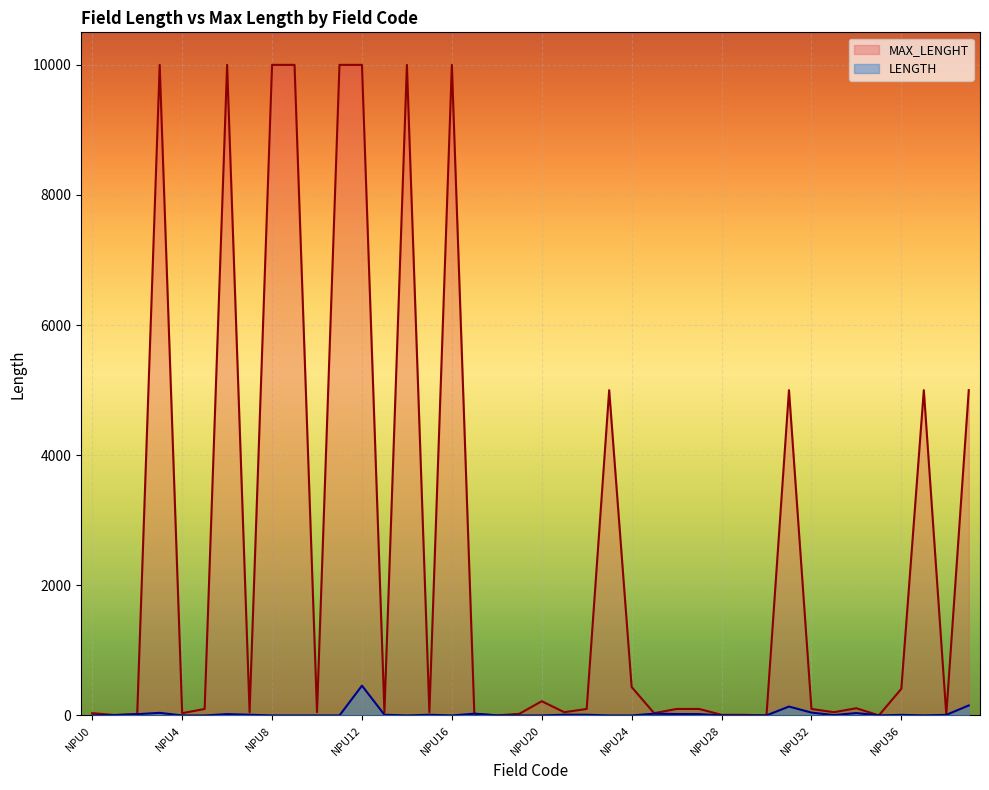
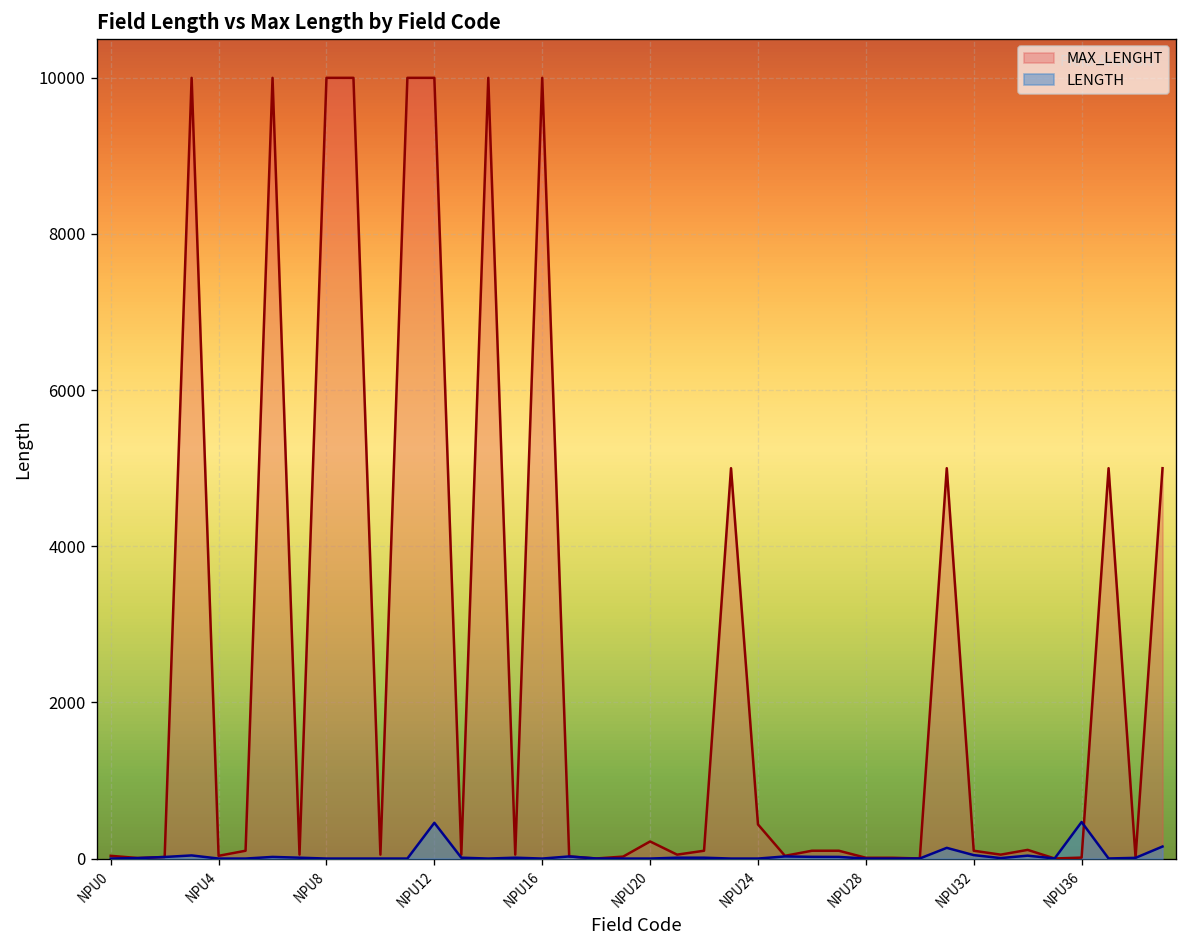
MAX_LENGHT, NPU36: 400 -> 0
LENGTH, NPU36: 0 -> 500
